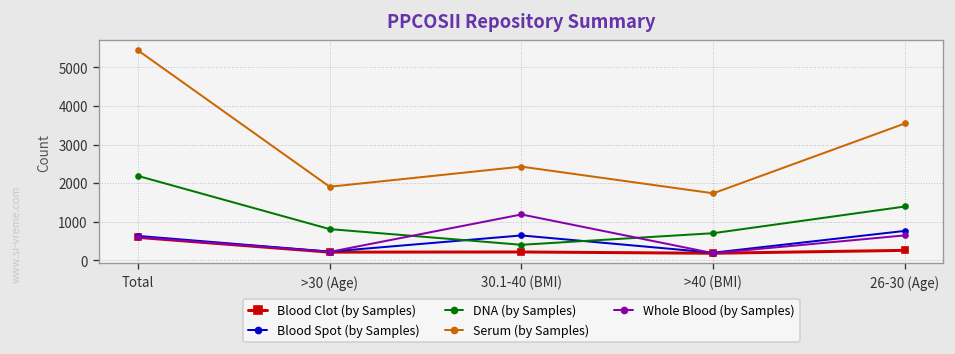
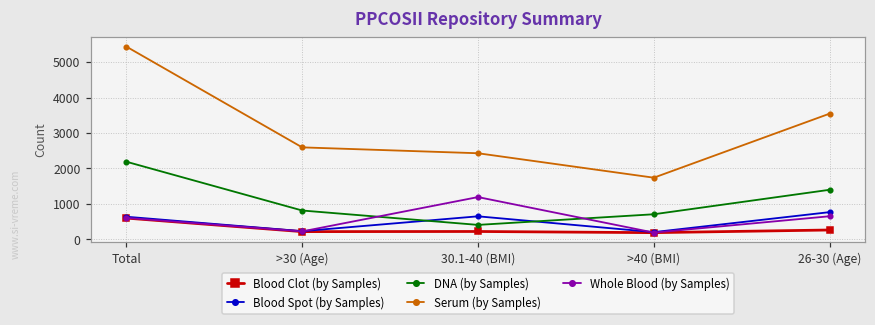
Serum (by Samples), >30 (Age): 1900 -> 2600
